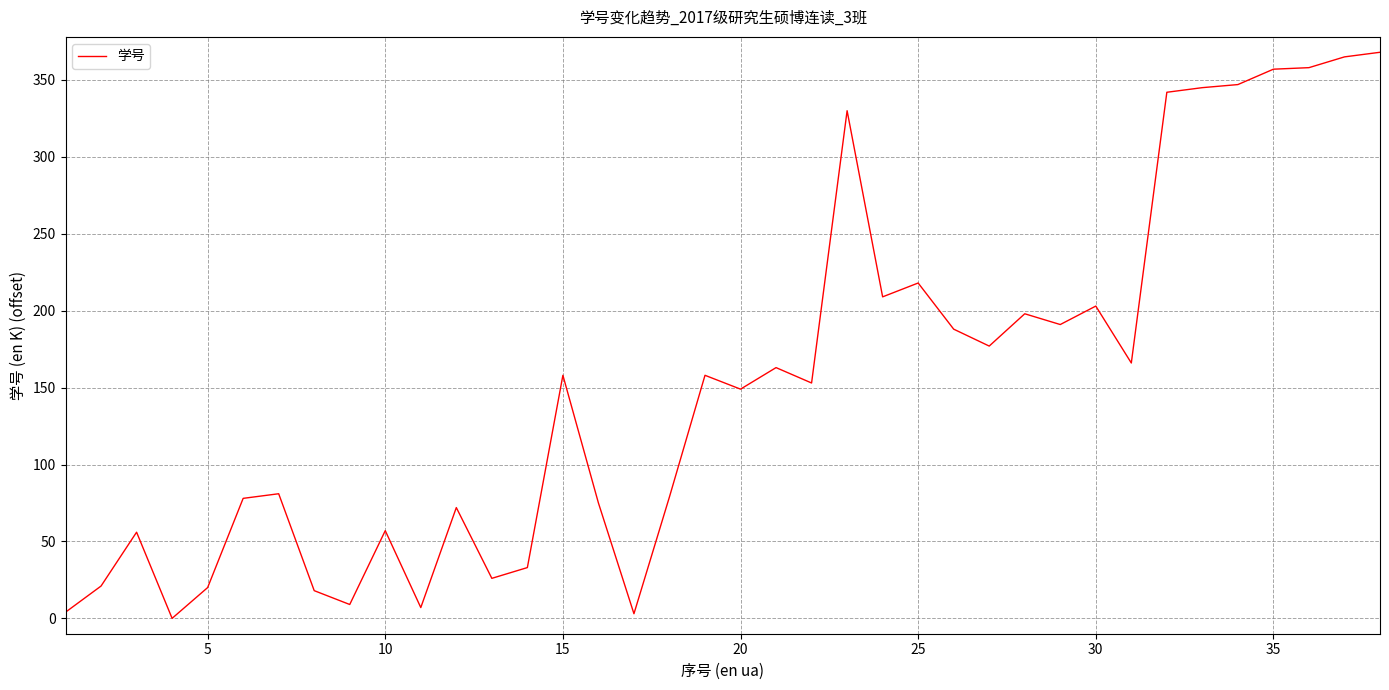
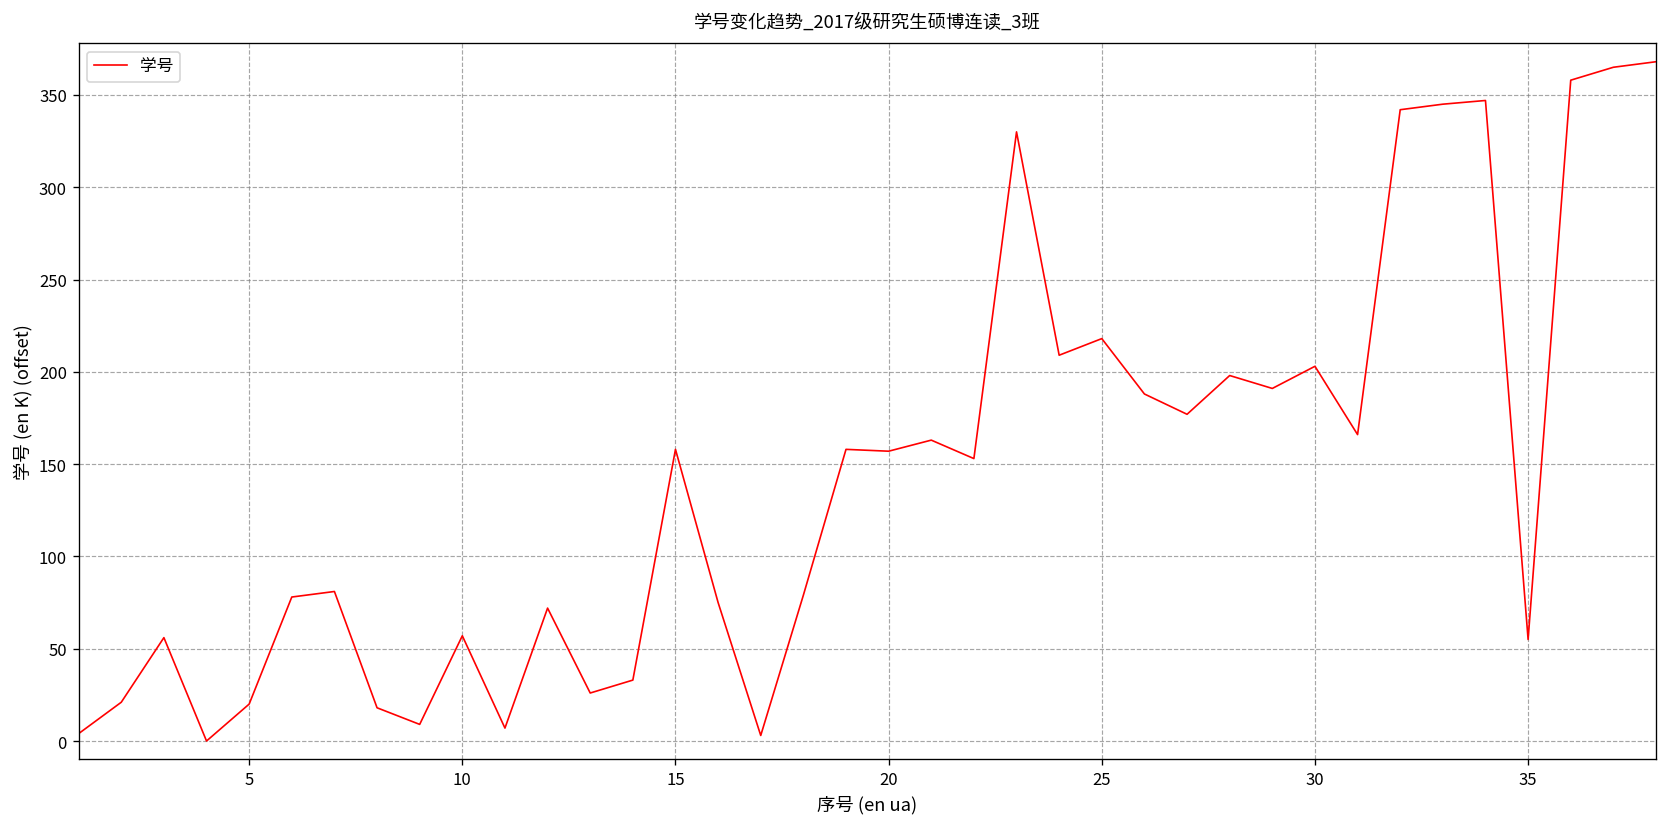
20: 149 -> 157
35: 357 -> 55
